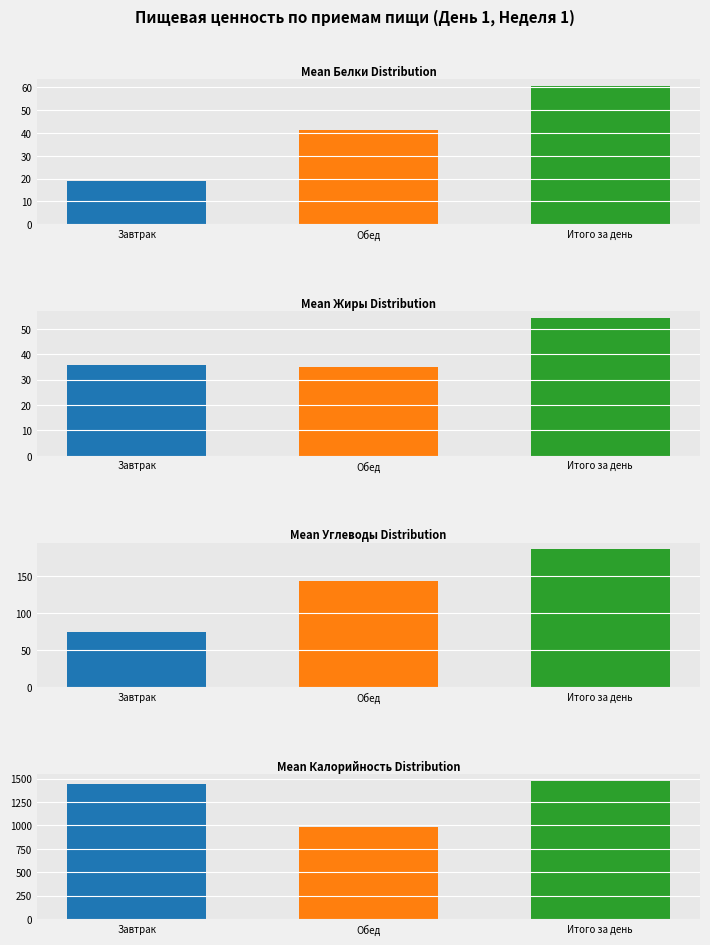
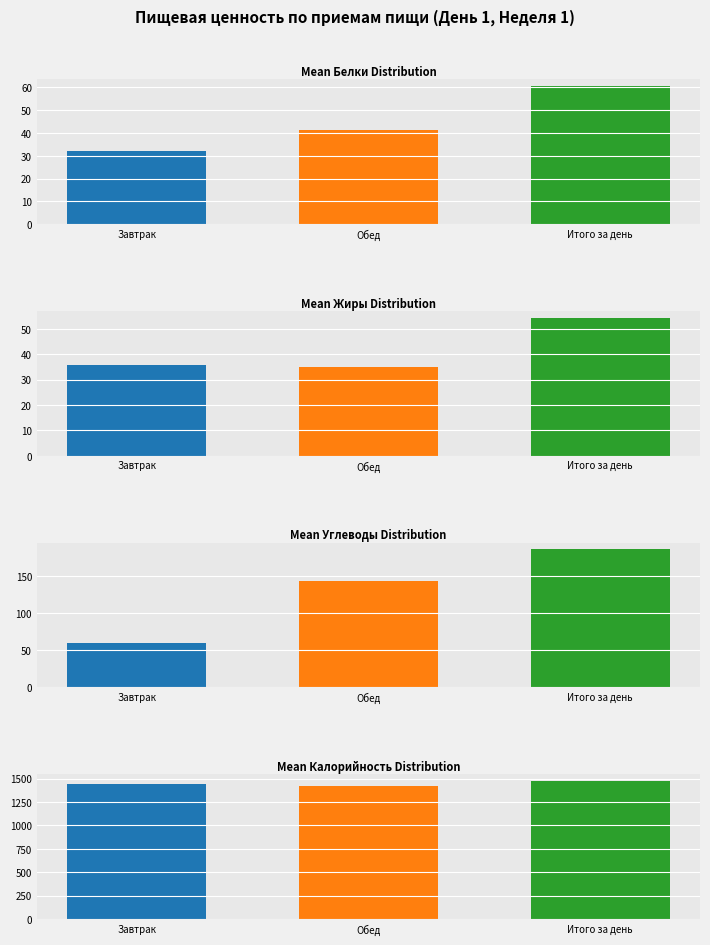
Mean Белки Distribution, Завтрак: 19 -> 32
Mean Углеводы Distribution, Завтрак: 70 -> 60
Mean Калорийность Distribution, Обед: 1000 -> 1400
